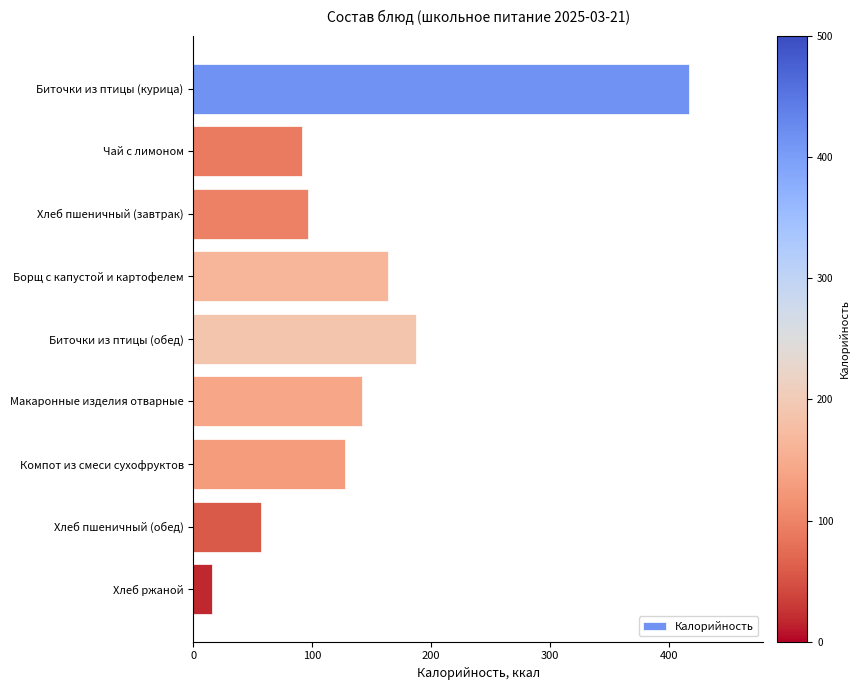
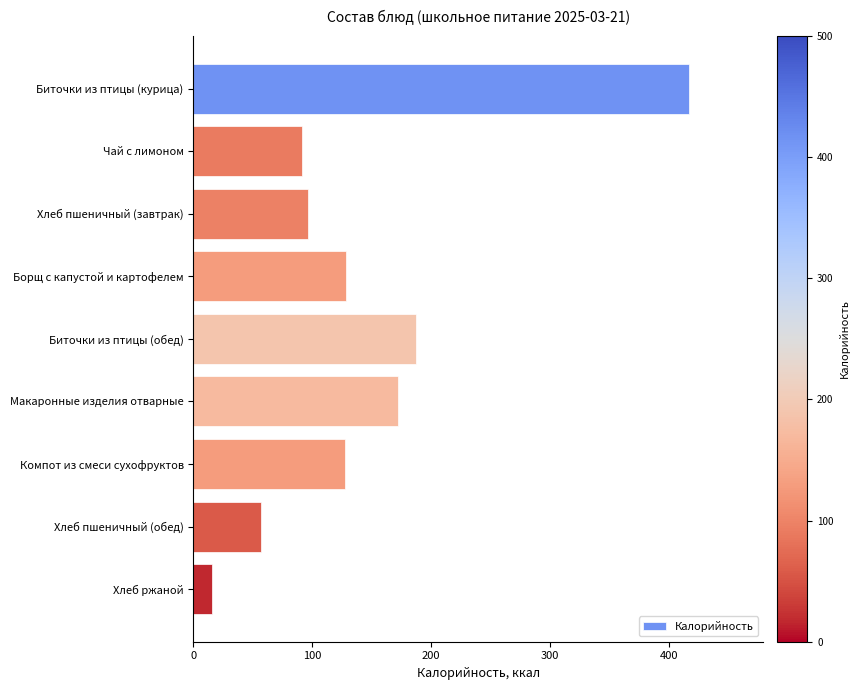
Борщ с капустой и картофелем: 164 -> 128
Макаронные изделия отварные: 142 -> 172
